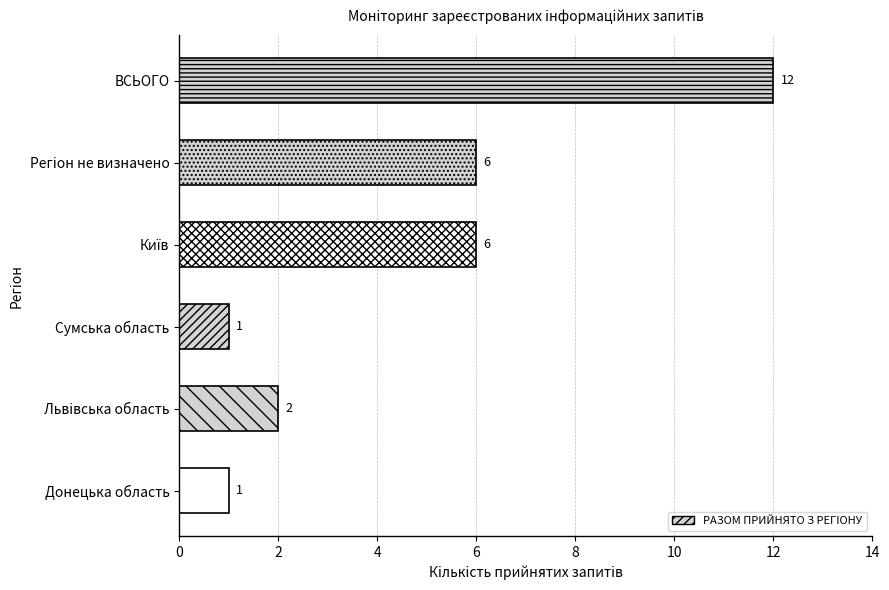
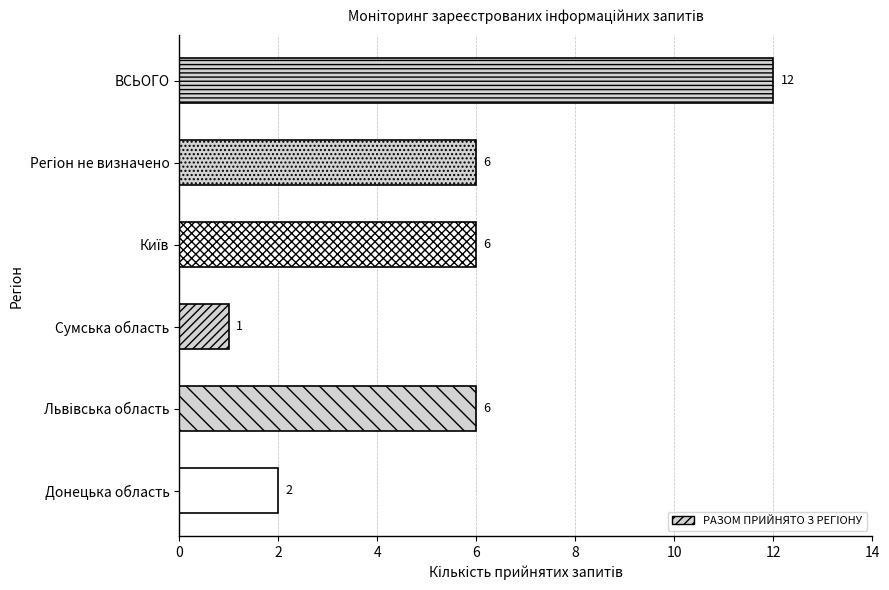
Львівська область: 2 -> 6
Донецька область: 1 -> 2
